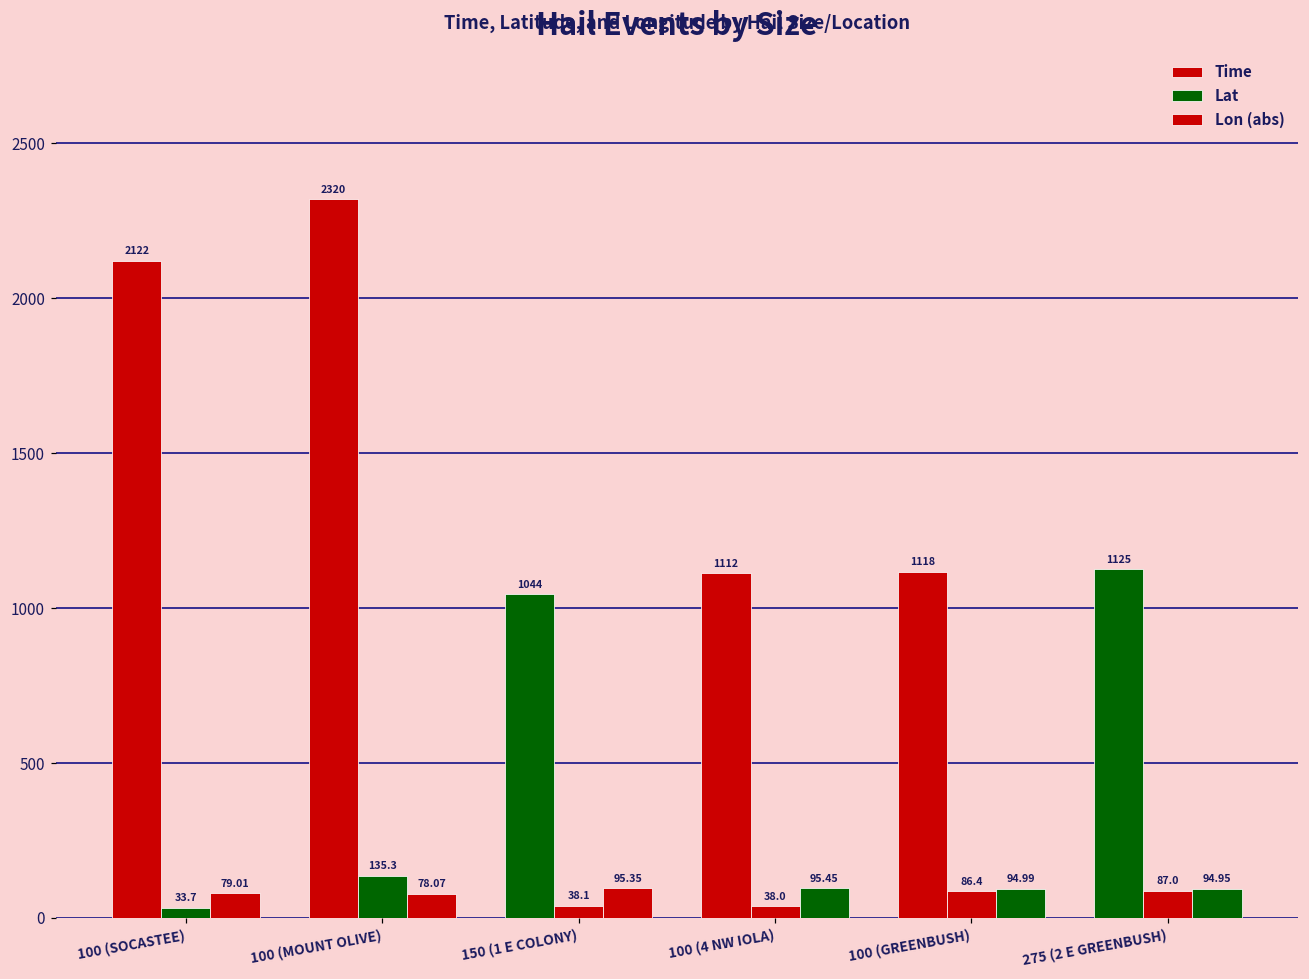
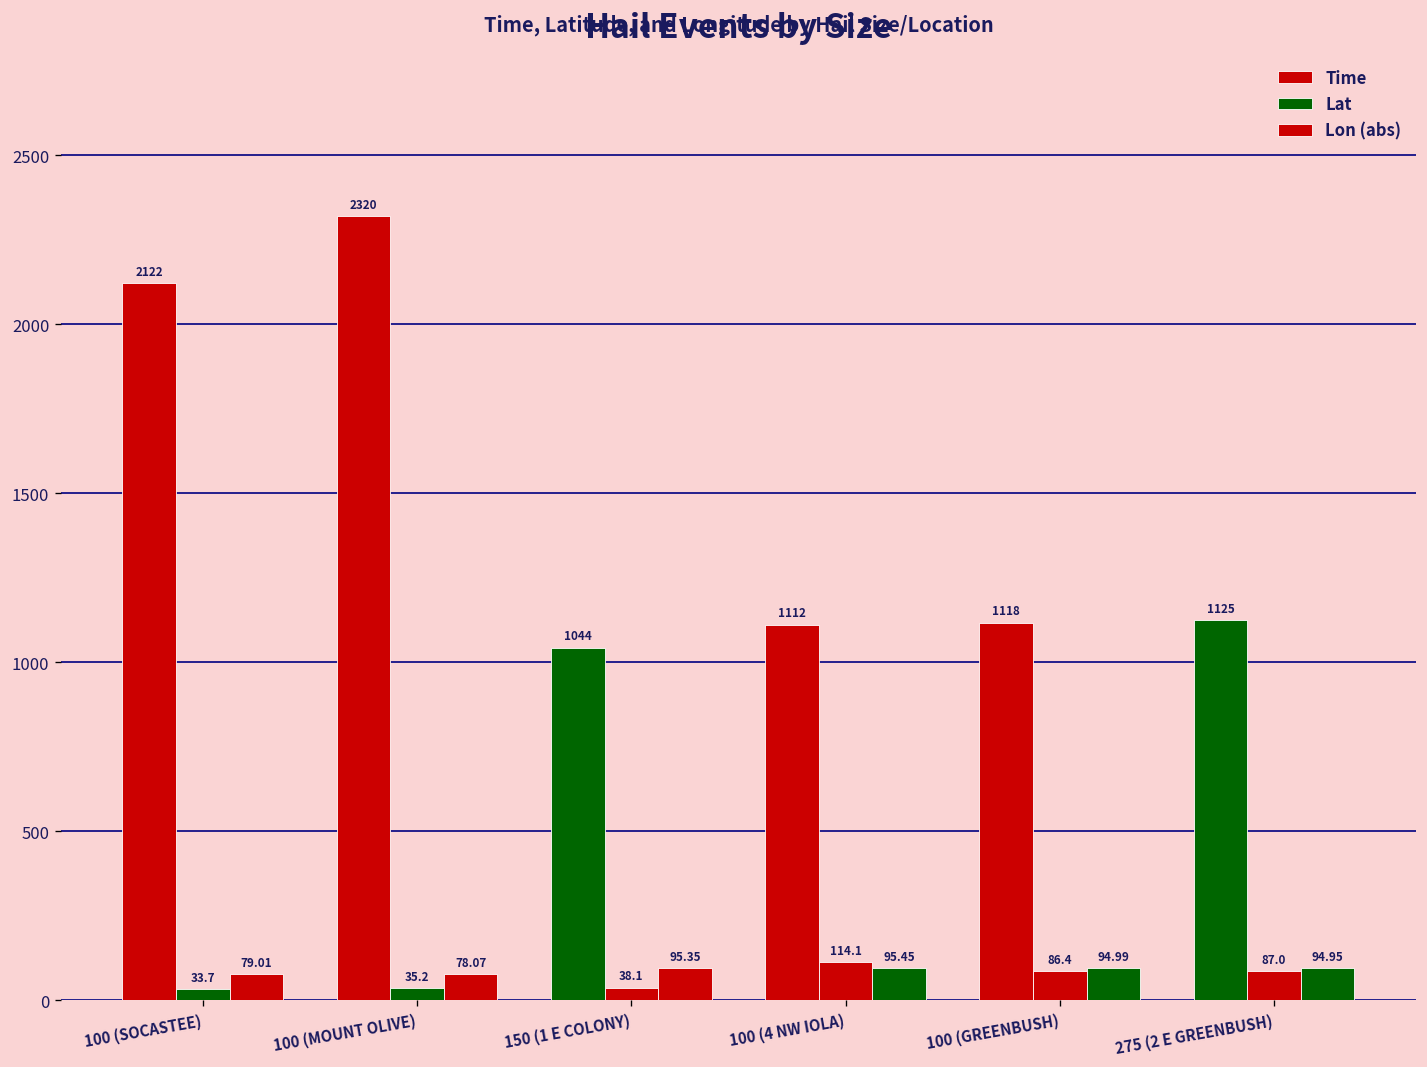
Lat, 100 (MOUNT OLIVE): 135.3 -> 35.2
Lat, 100 (4 NW IOLA): 38.0 -> 114.1
